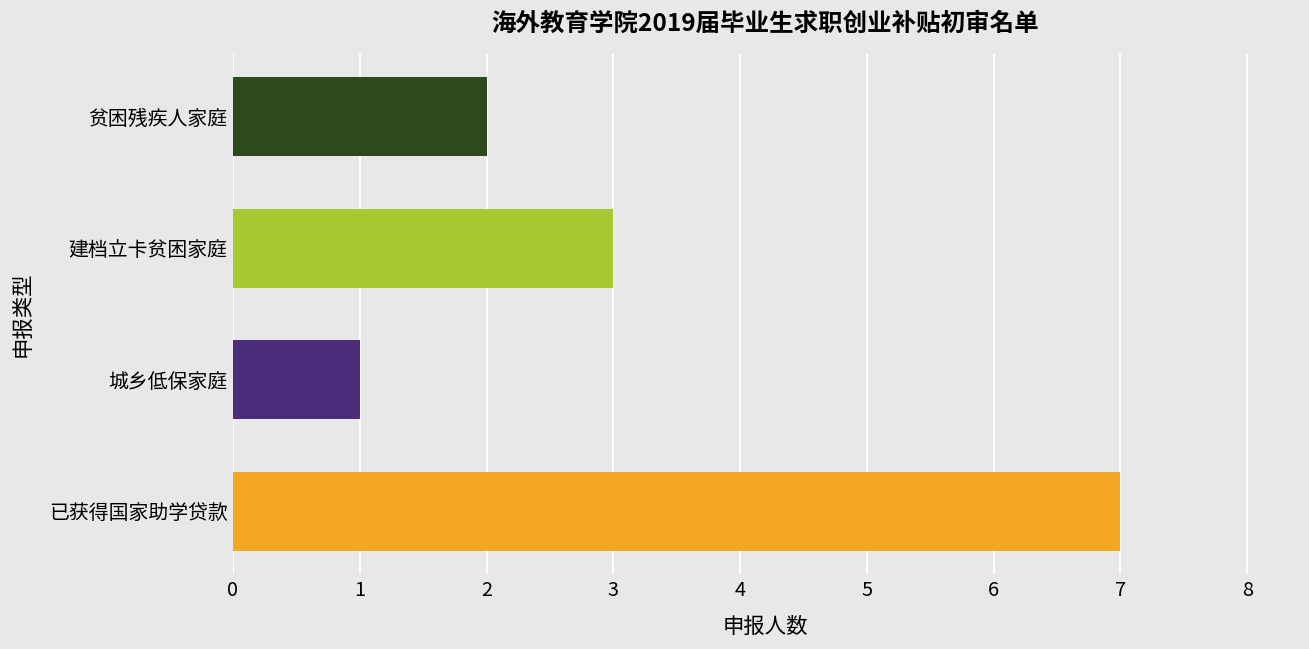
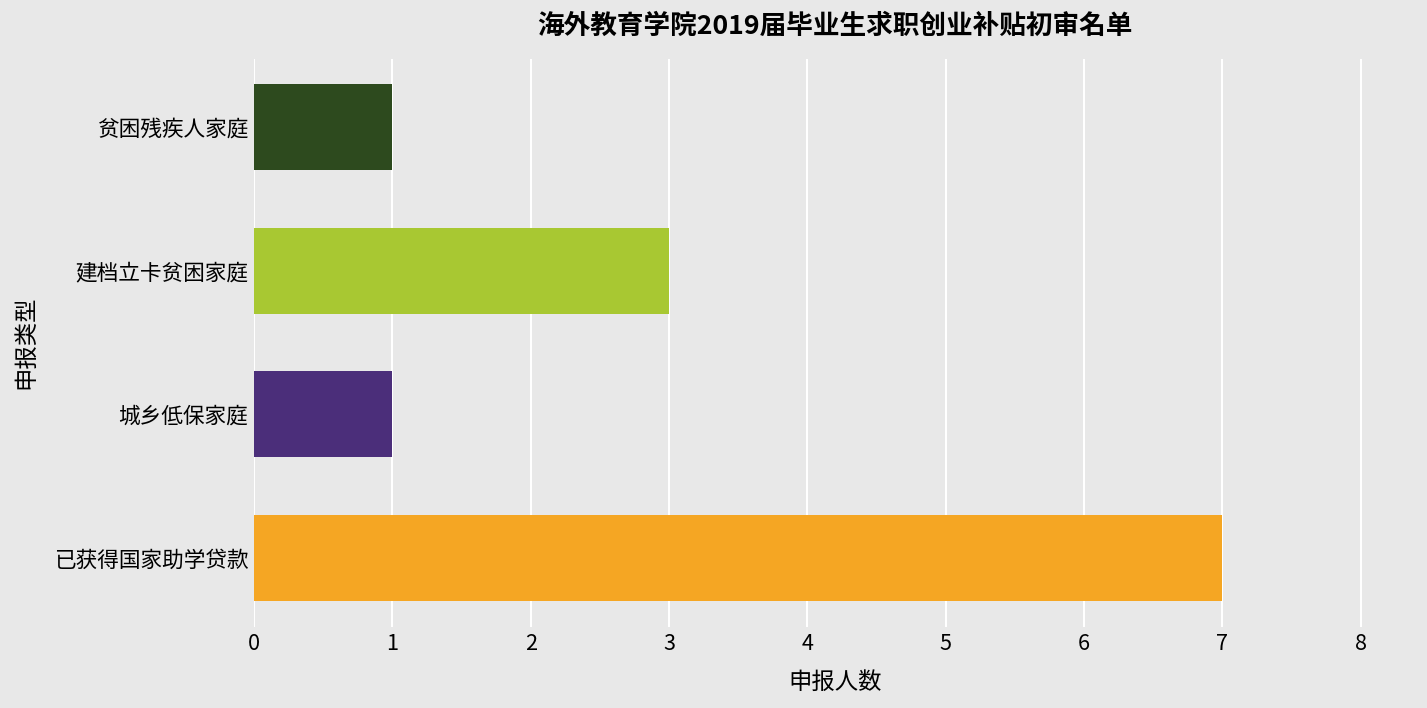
贫困残疾人家庭: 2 -> 1
